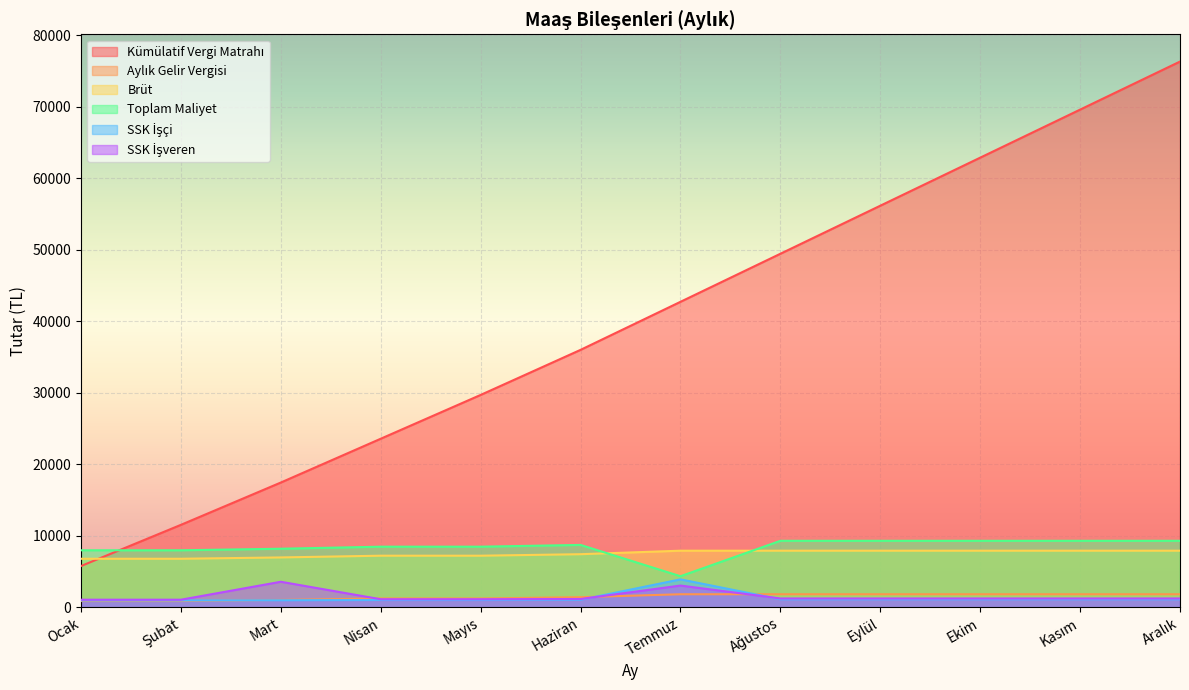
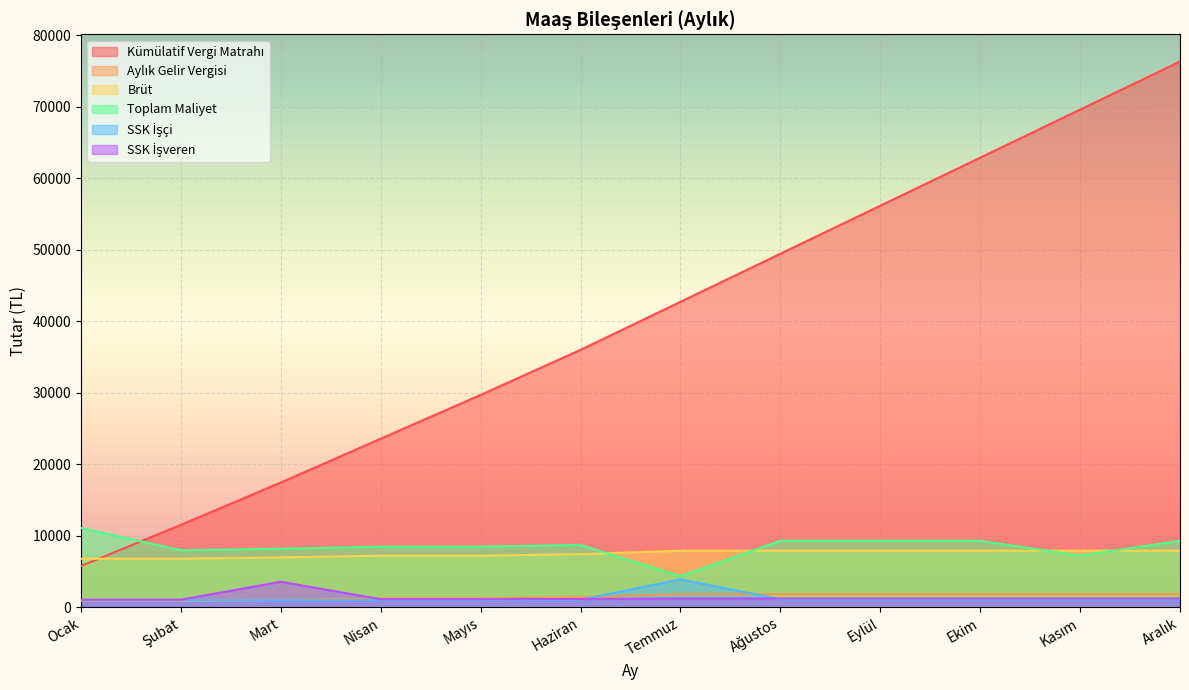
Toplam Maliyet, Ocak: 8000 -> 11000
SSK İşveren, Temmuz: 3000 -> 1000
Toplam Maliyet, Kasım: 9000 -> 7000
